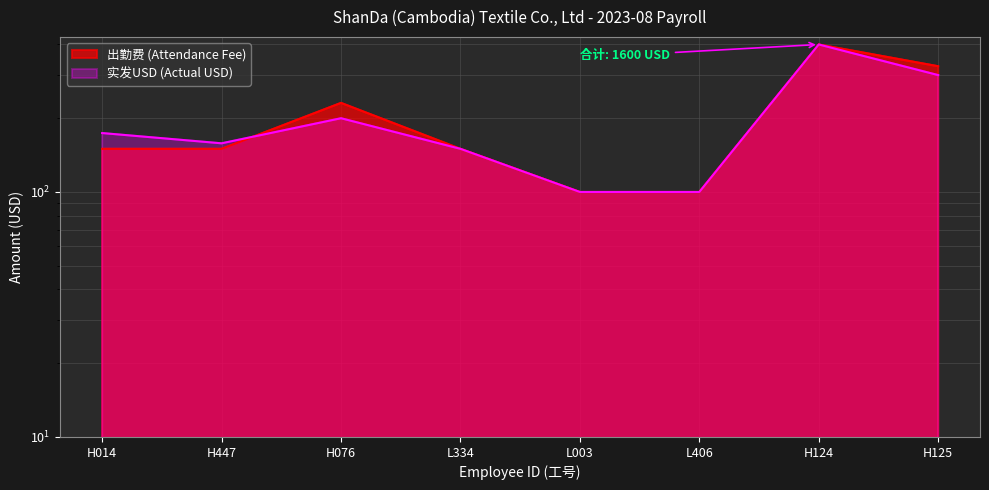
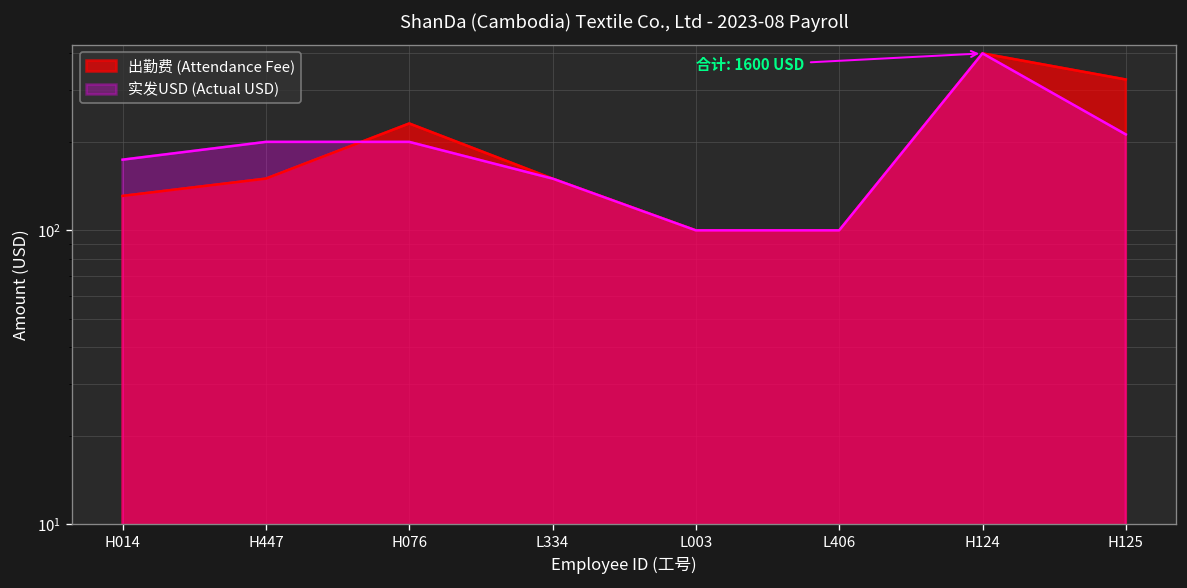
出勤费 (Attendance Fee), H014: 150 -> 130
实发USD (Actual USD), H447: 160 -> 200
实发USD (Actual USD), H125: 300 -> 210
